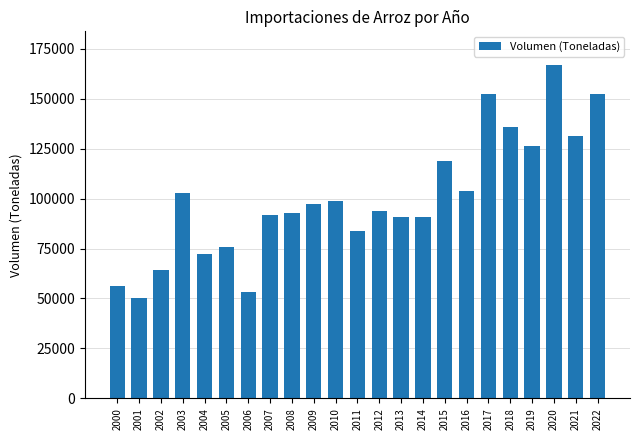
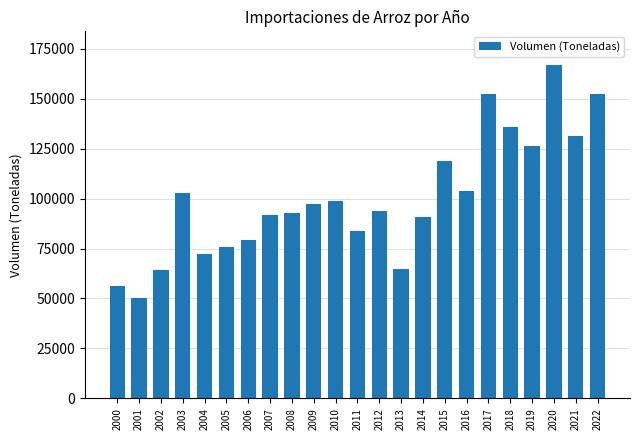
2006: 53000 -> 79000
2013: 91000 -> 65000
